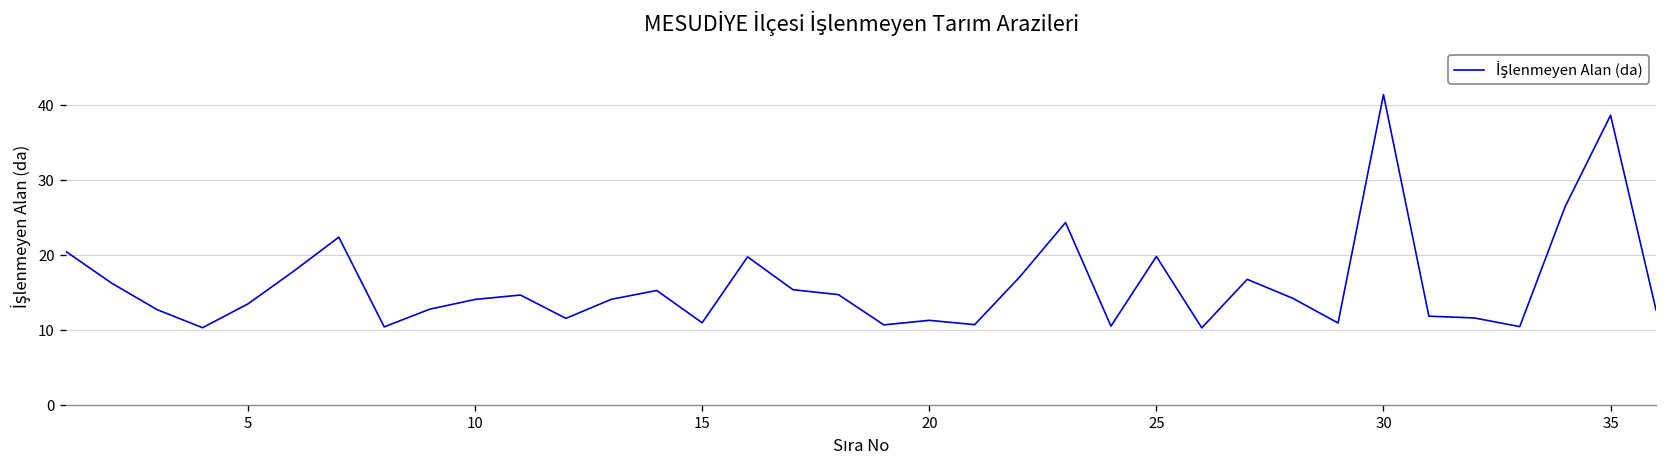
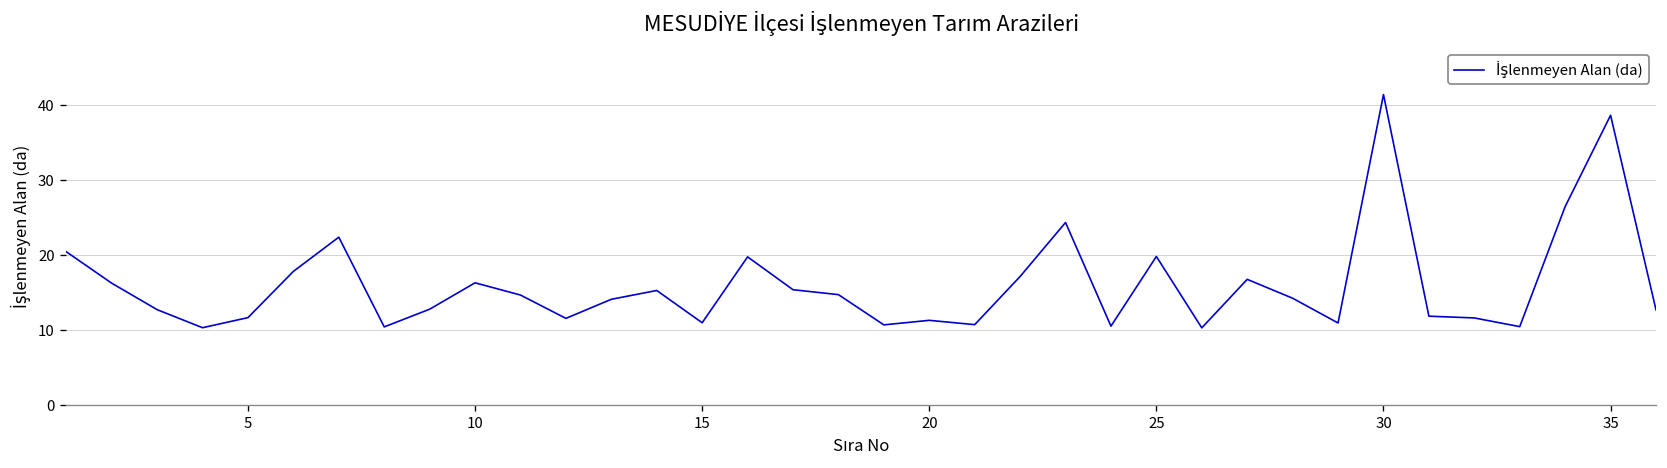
5: 14 -> 12
10: 14 -> 16
